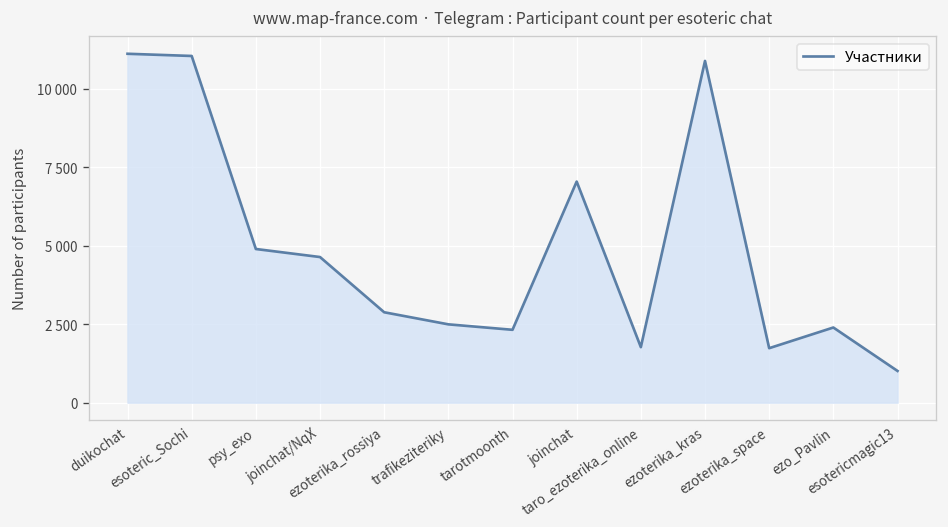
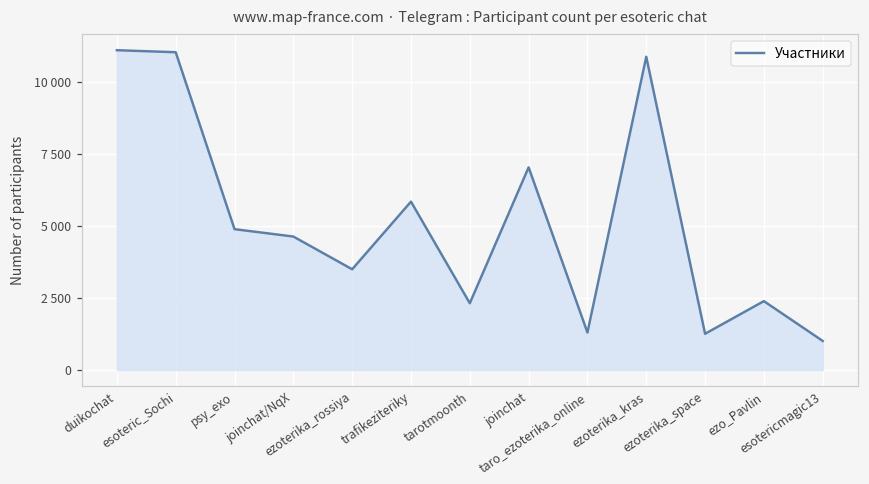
ezoterika_rossiya: 2900 -> 3500
trafikeziteriky: 2500 -> 5900
taro_ezoterika_online: 1800 -> 1300
ezoterika_space: 1700 -> 1300
